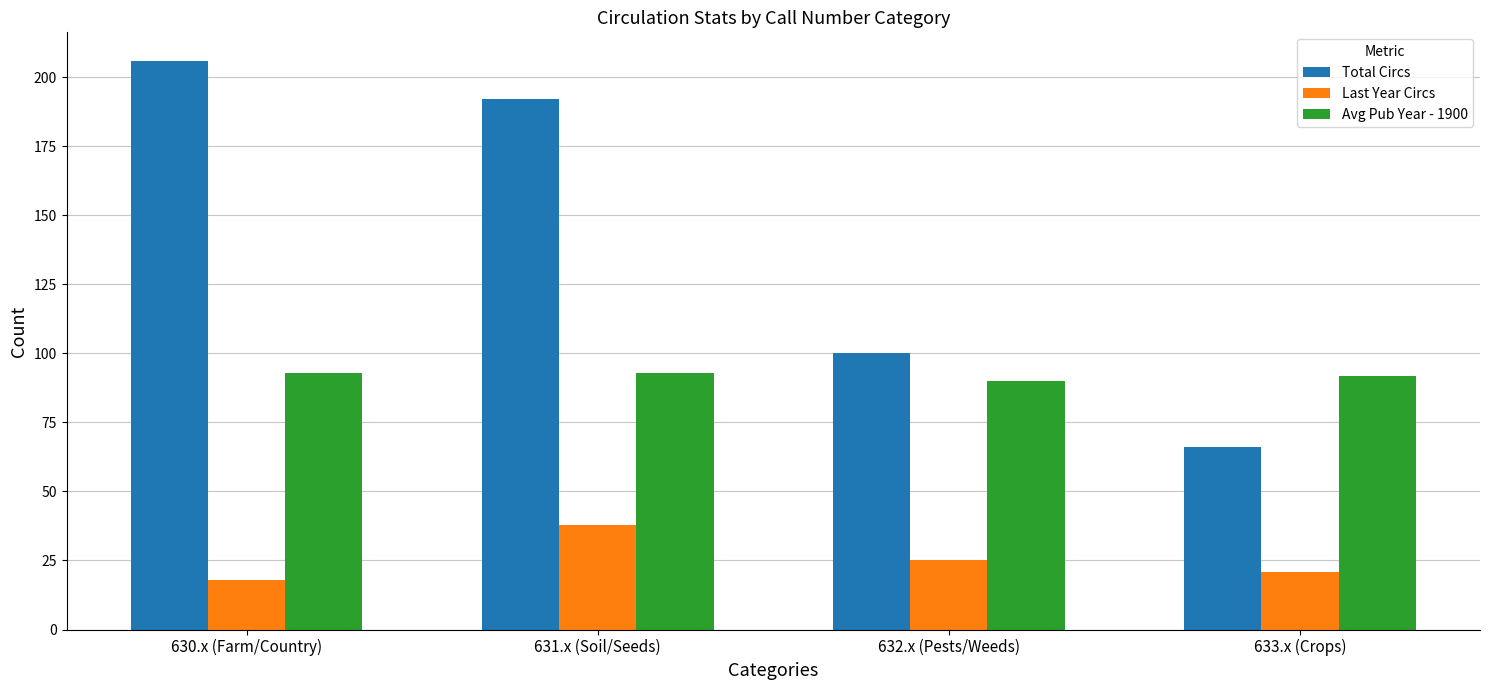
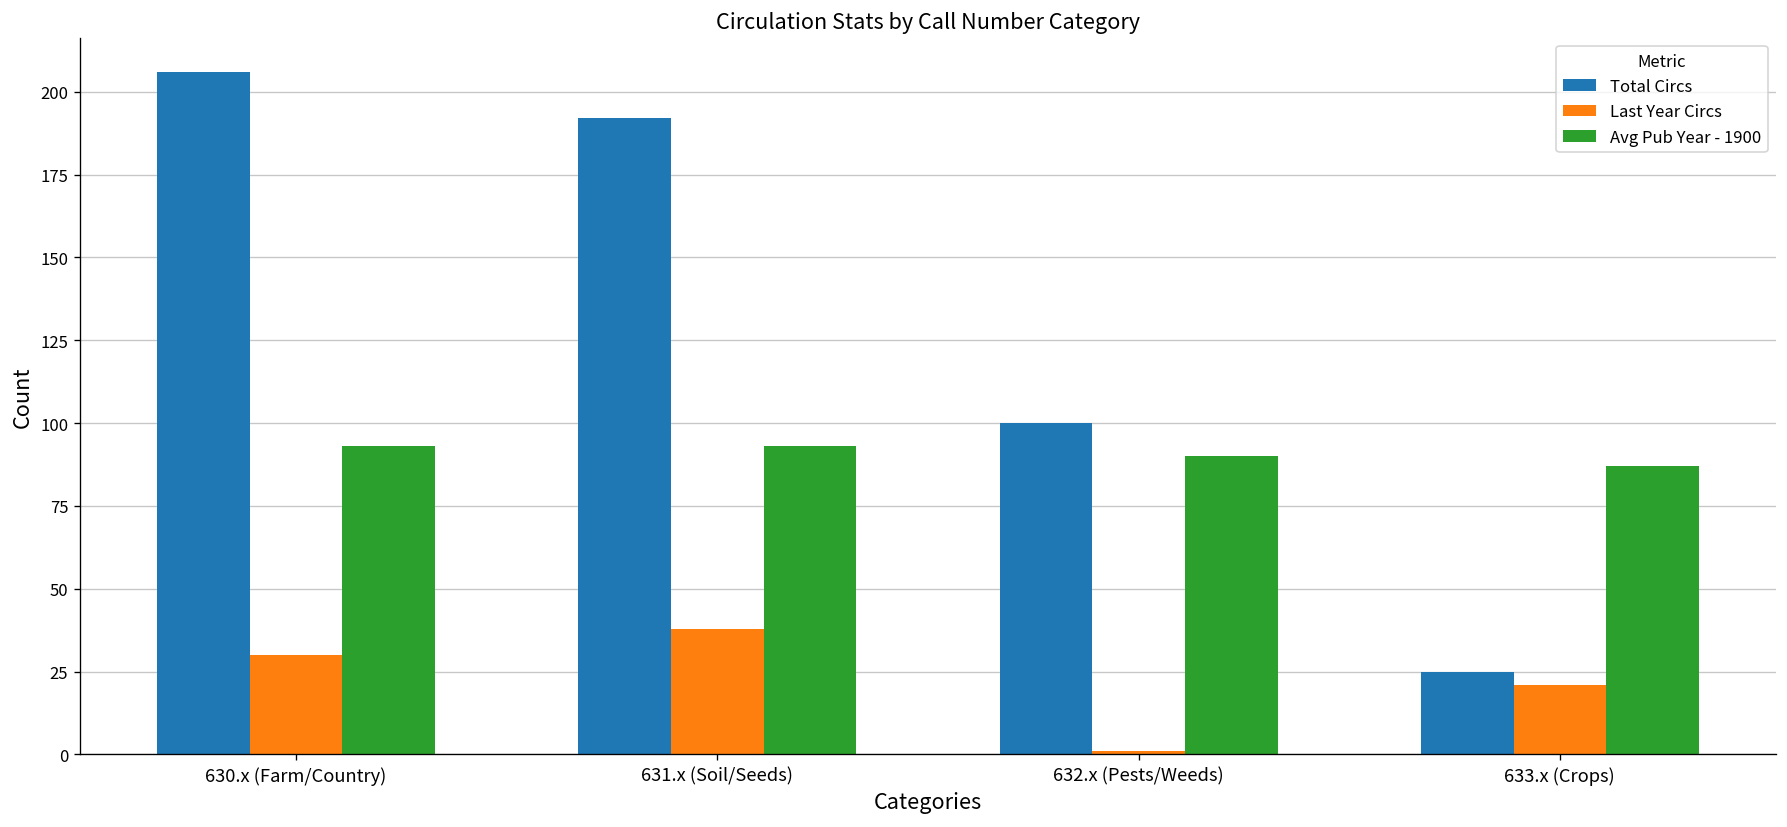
Last Year Circs, 630.x (Farm/Country): 18 -> 30
Last Year Circs, 632.x (Pests/Weeds): 25 -> 1
Total Circs, 633.x (Crops): 66 -> 25
Avg Pub Year - 1900, 633.x (Crops): 92 -> 87
